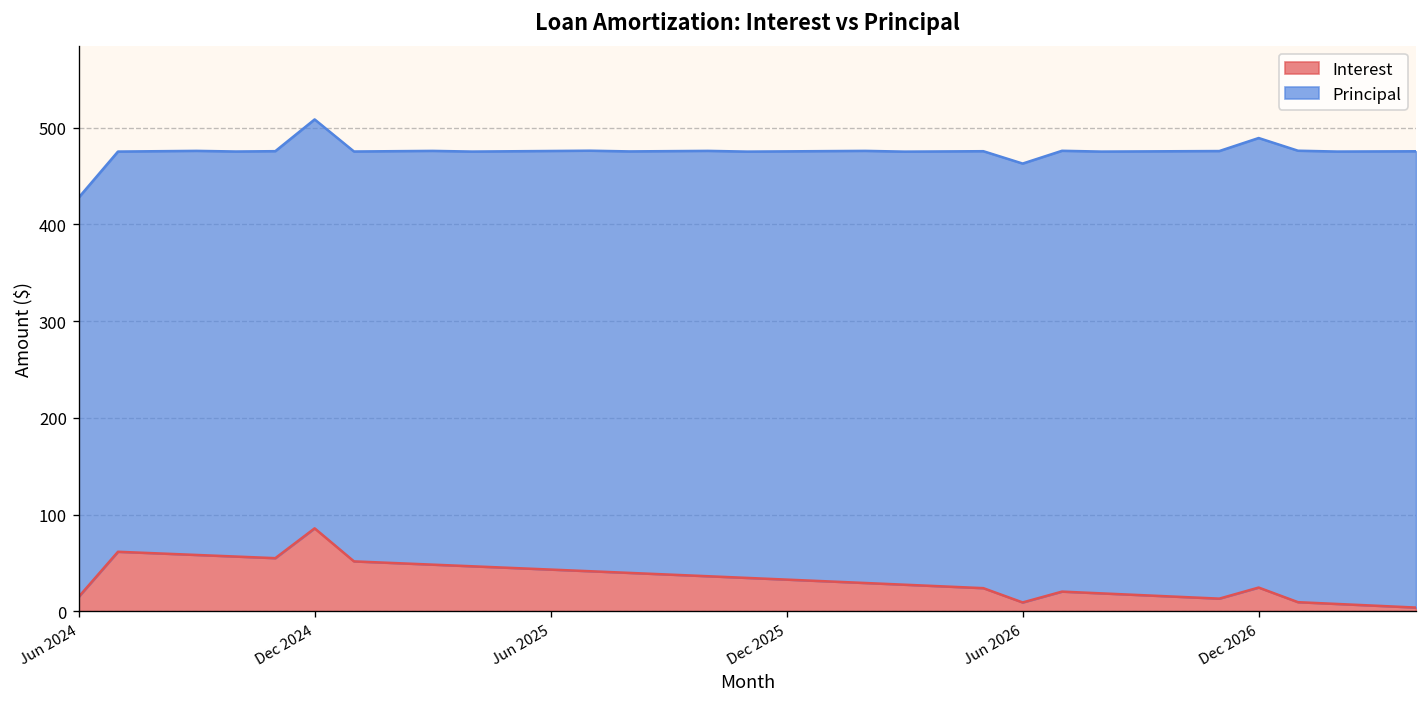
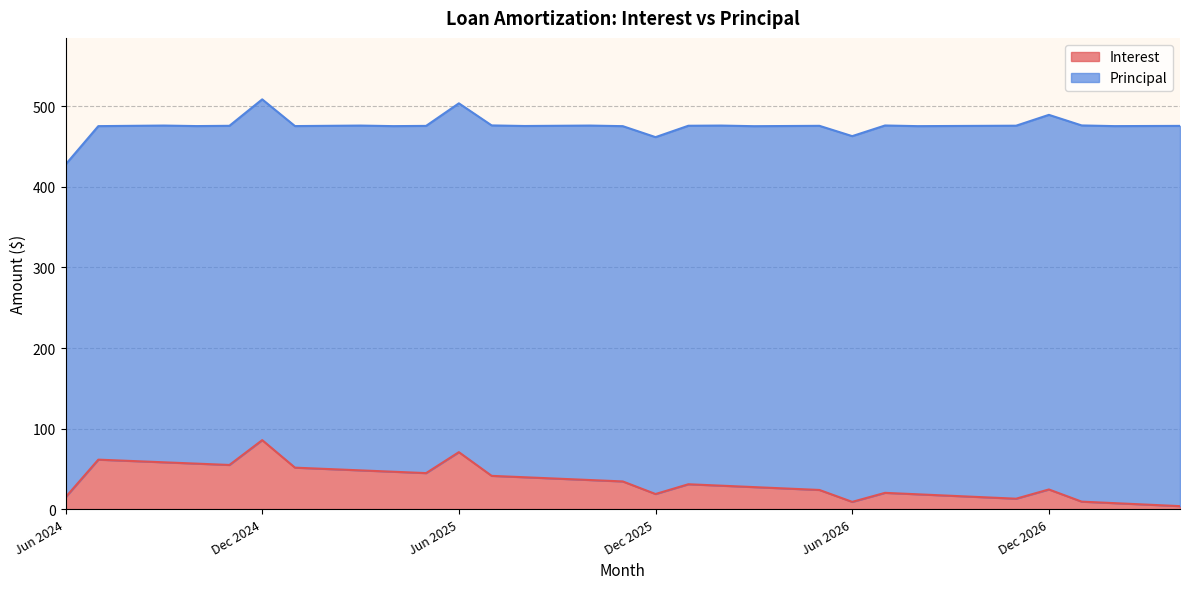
Interest, Jun 2025: 40 -> 70
Interest, Dec 2025: 30 -> 20
